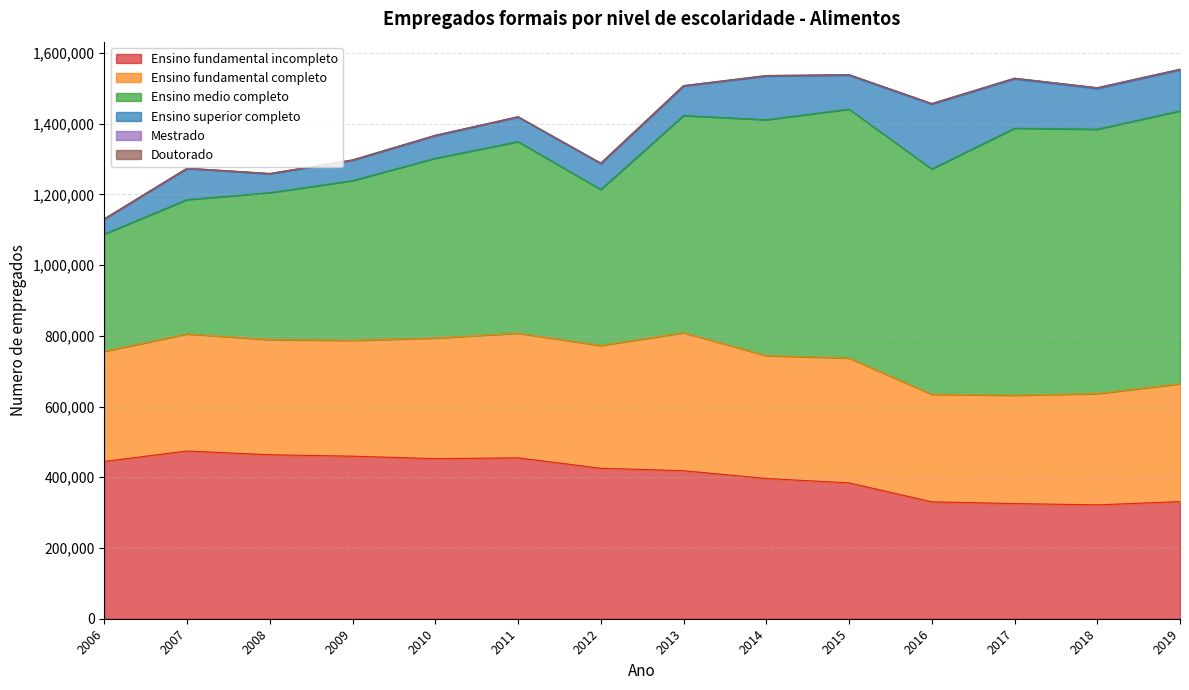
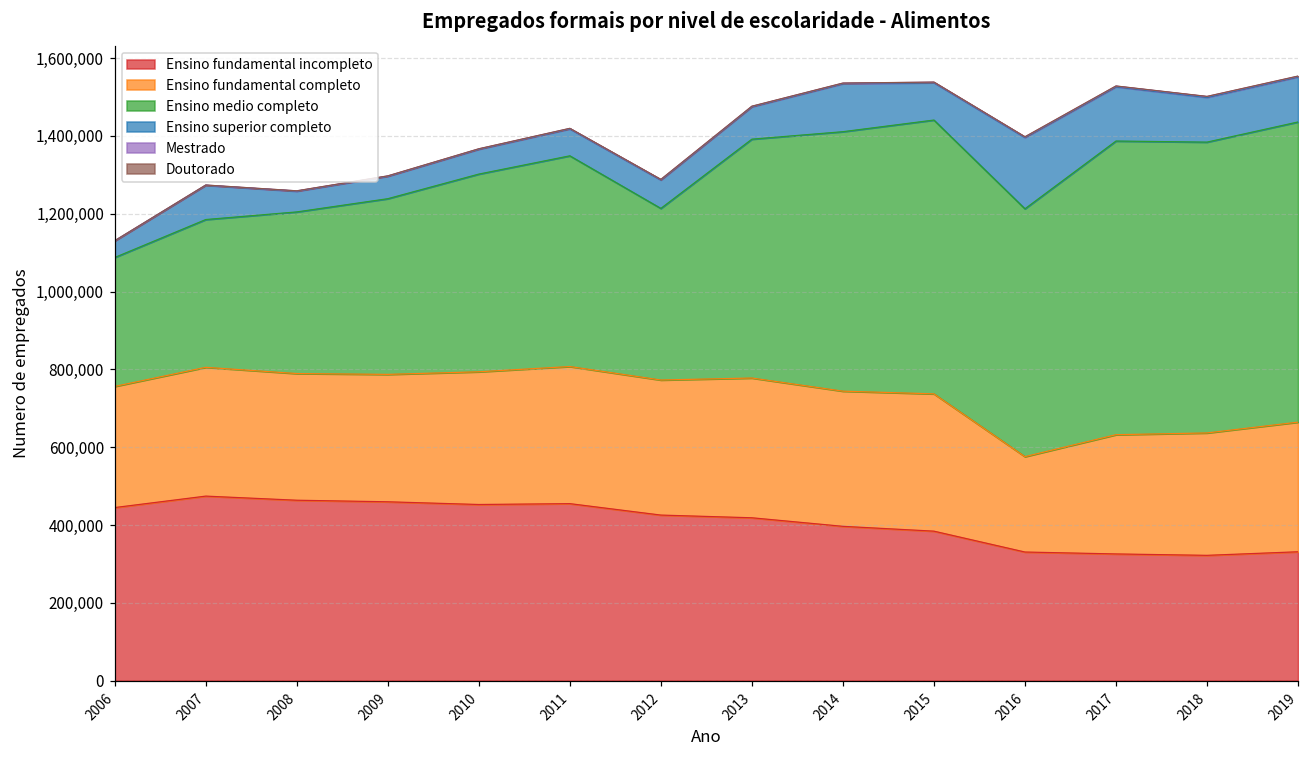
Ensino fundamental completo, 2013: 390,000 -> 360,000
Ensino fundamental completo, 2016: 300,000 -> 250,000
